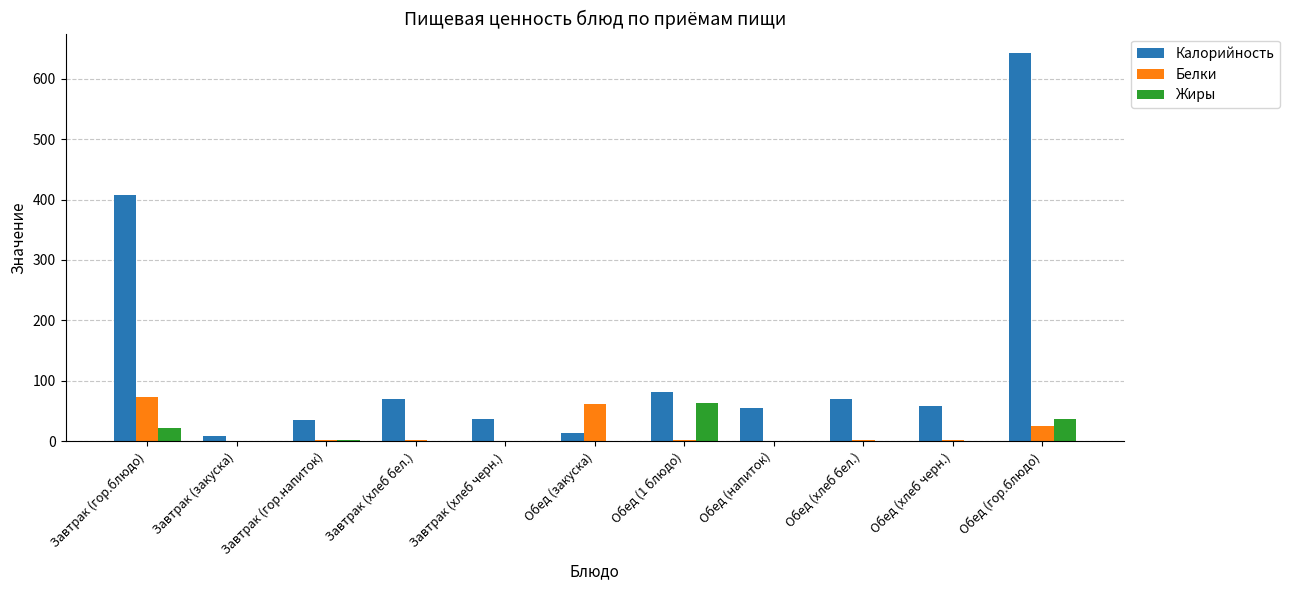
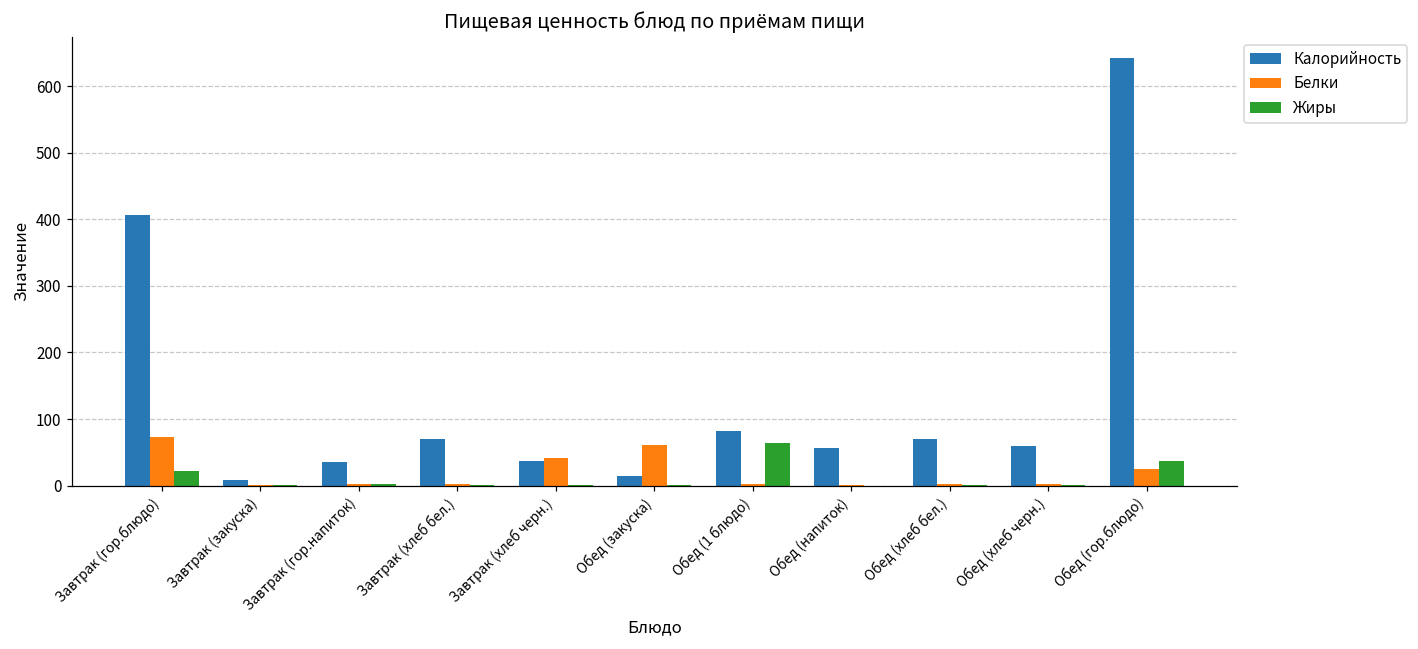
Белки, Завтрак (хлеб черн.): 0 -> 40
